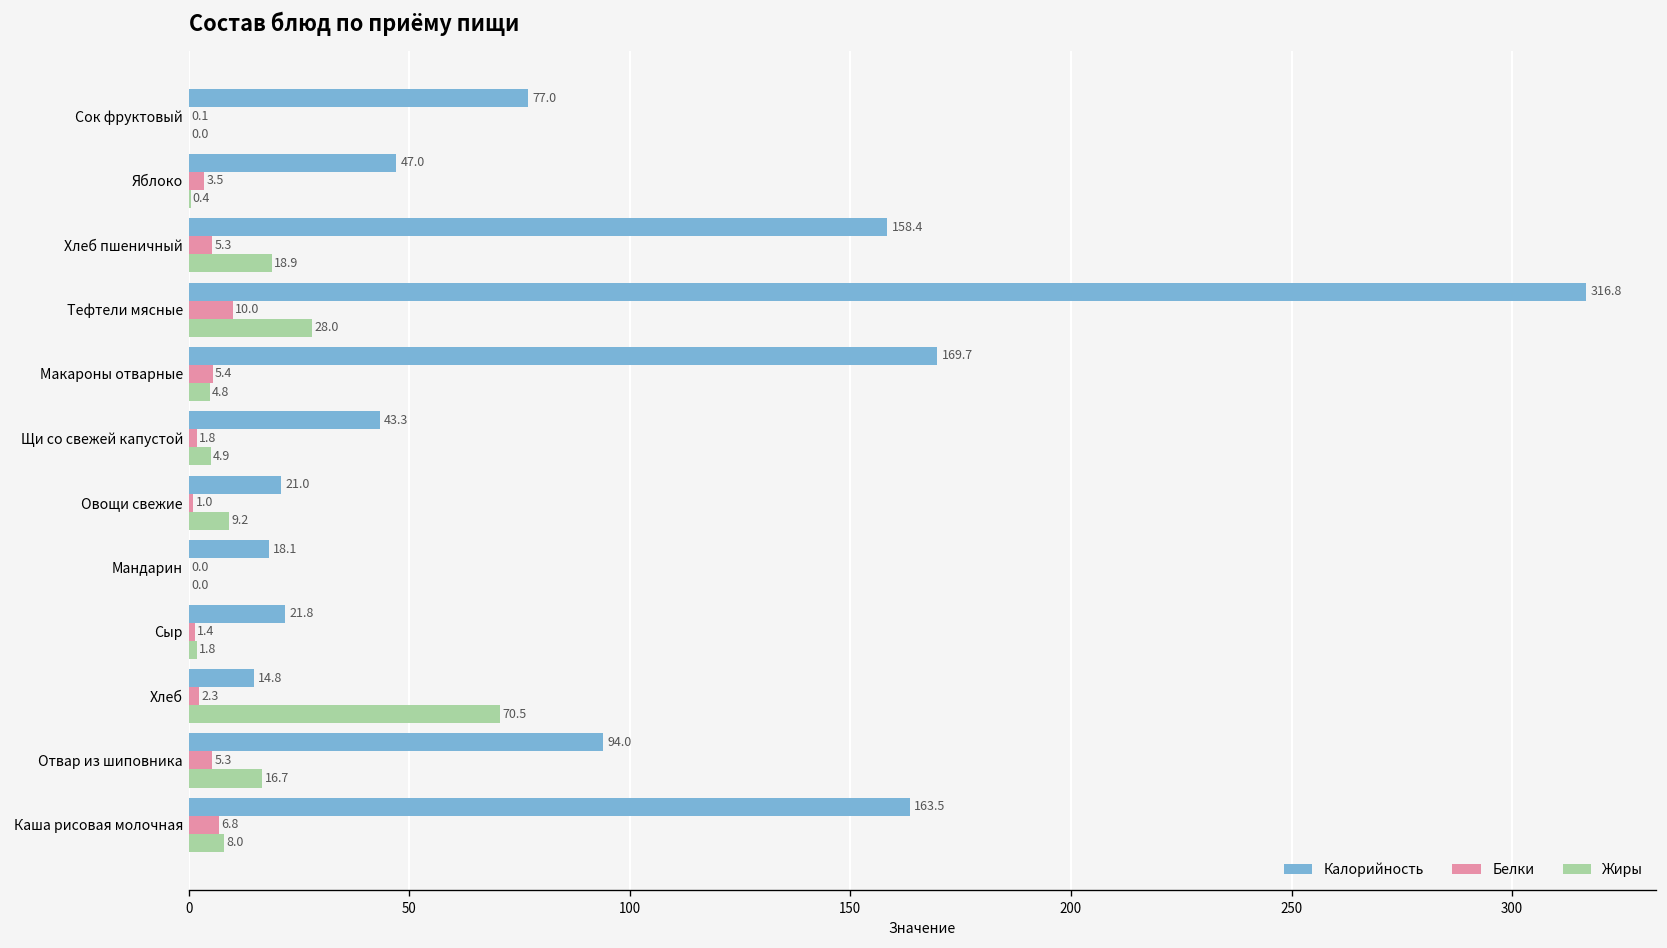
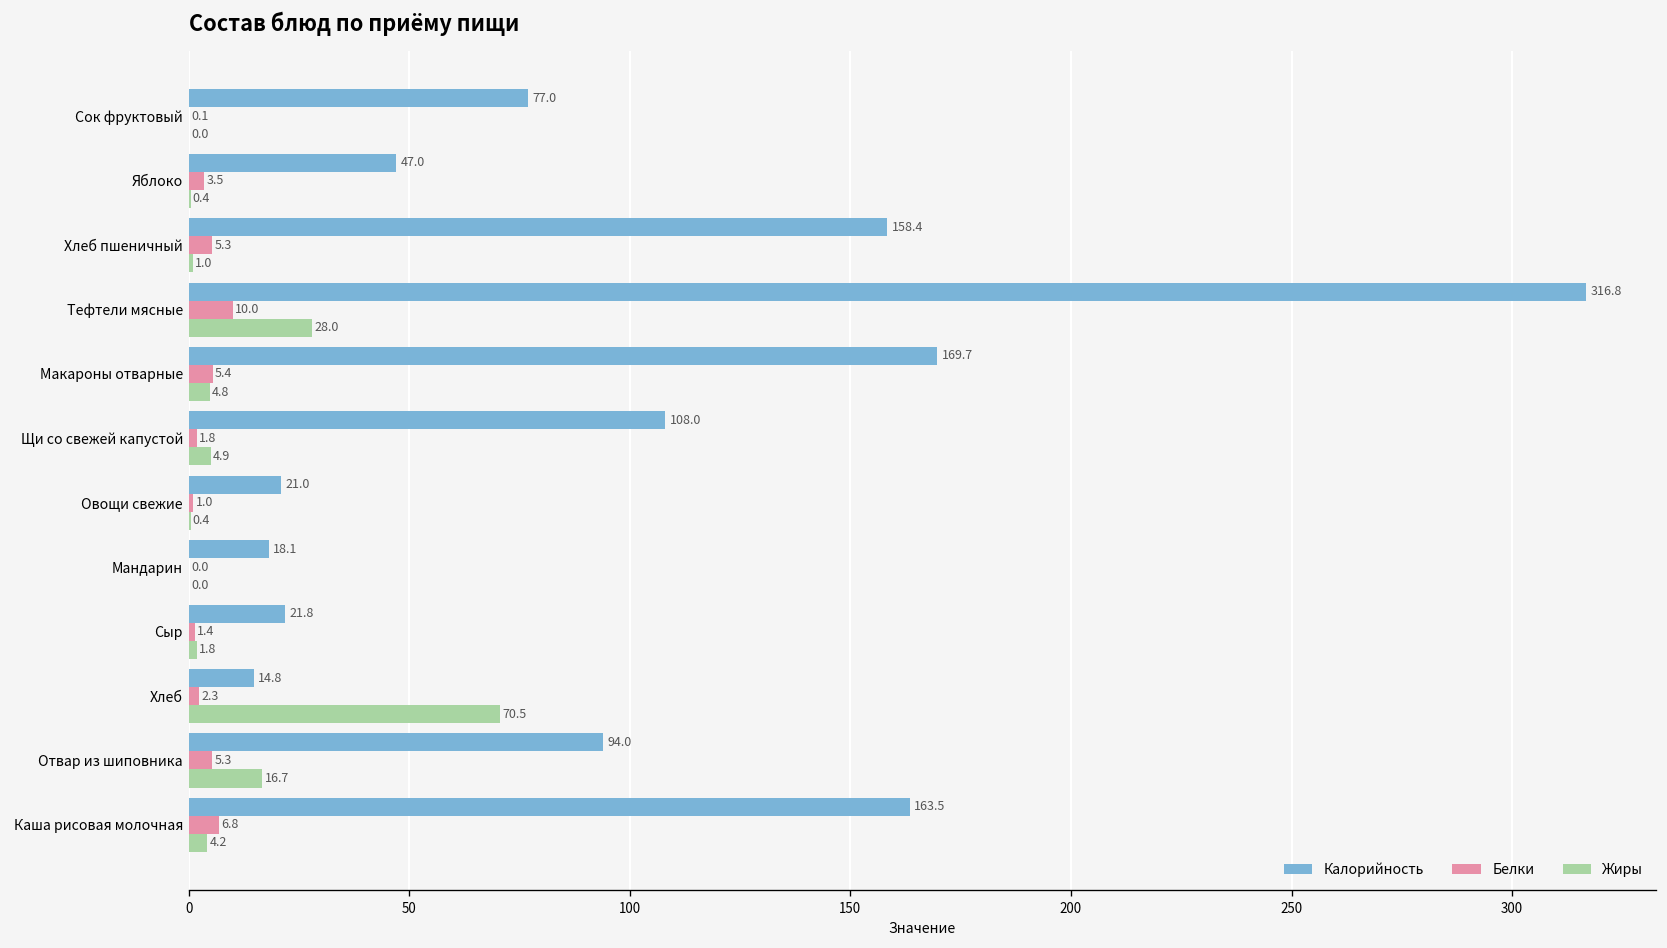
Жиры, Хлеб пшеничный: 18.9 -> 1.0
Калорийность, Щи со свежей капустой: 43.3 -> 108.0
Жиры, Овощи свежие: 9.2 -> 0.4
Жиры, Каша рисовая молочная: 8.0 -> 4.2
